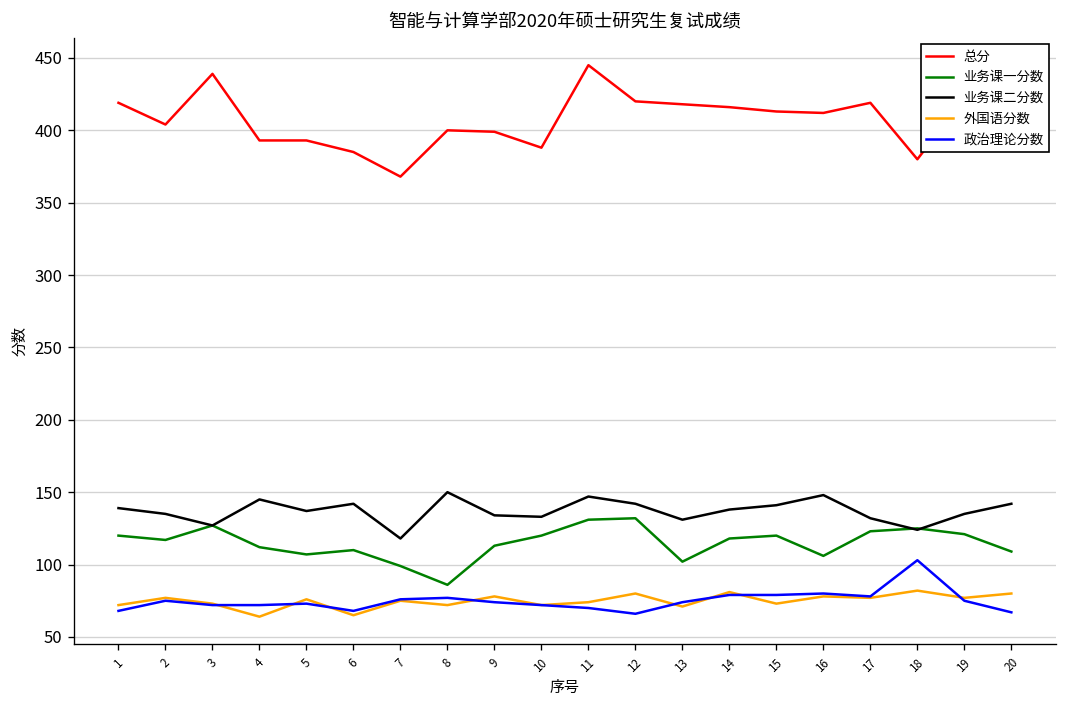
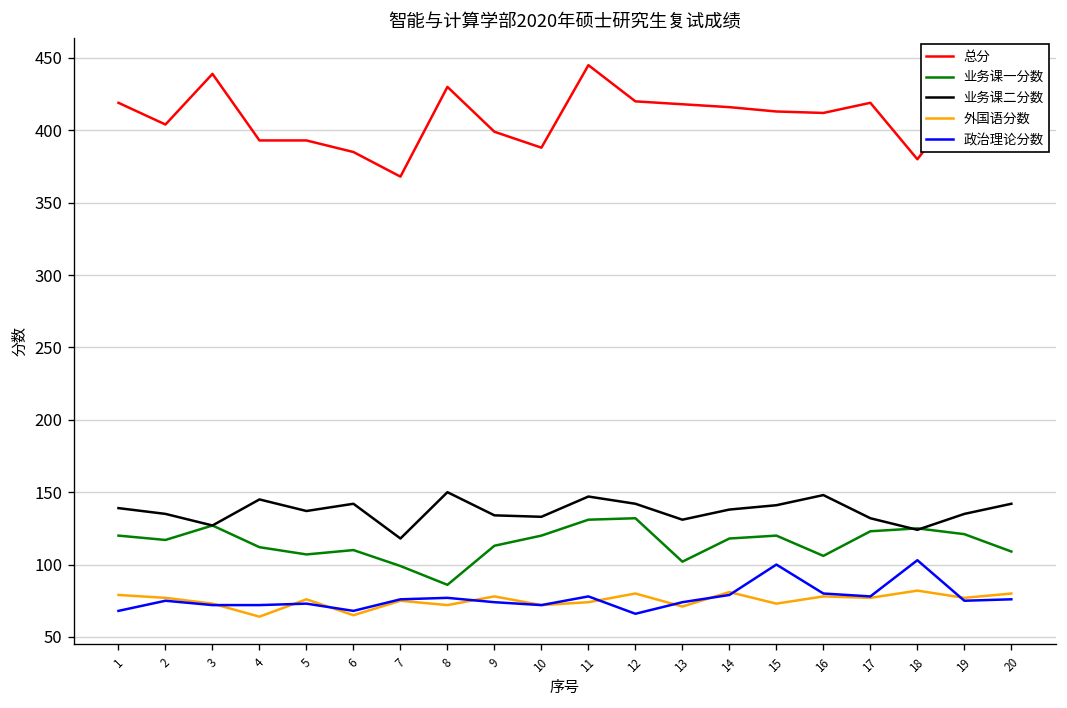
外国语分数, 1: 72 -> 79
总分, 8: 400 -> 430
政治理论分数, 11: 70 -> 78
政治理论分数, 15: 79 -> 100
政治理论分数, 20: 67 -> 76
